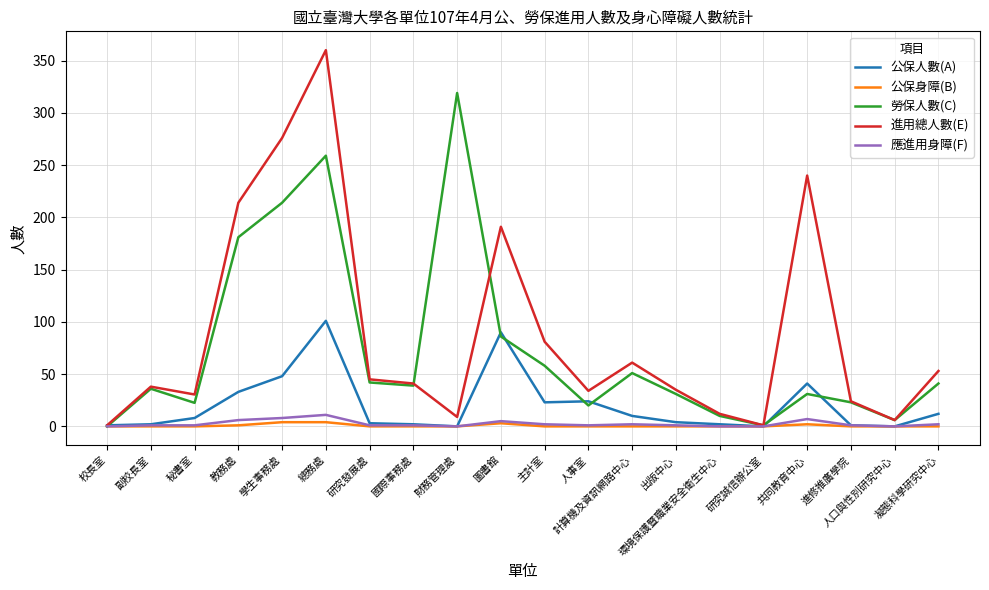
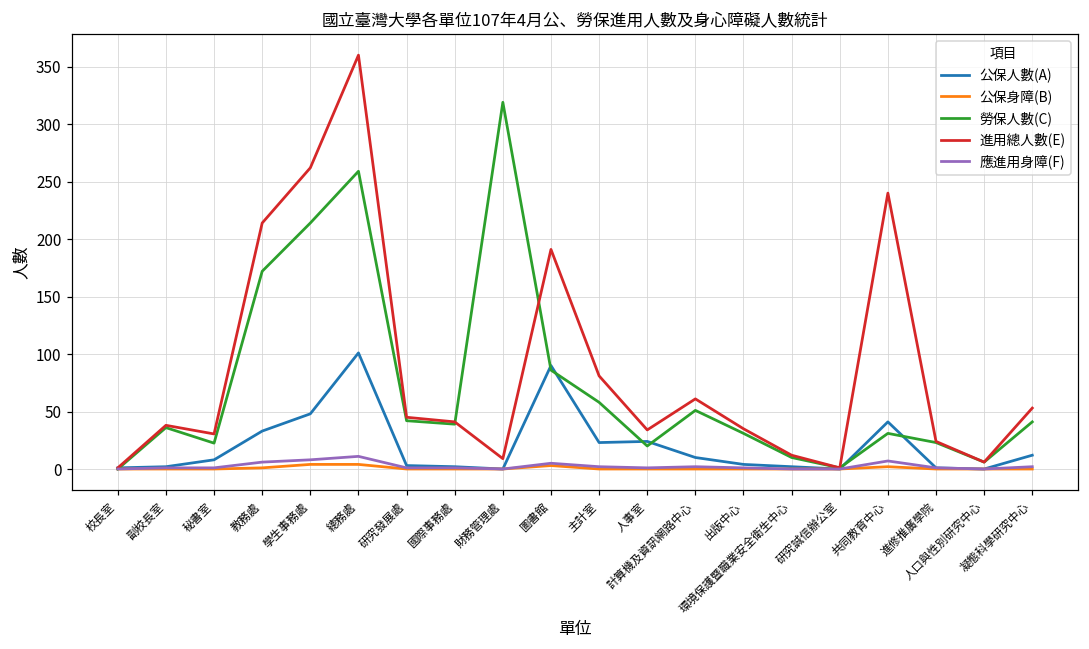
勞保人數(C), 教務處: 181 -> 172
進用總人數(E), 學生事務處: 276 -> 262
